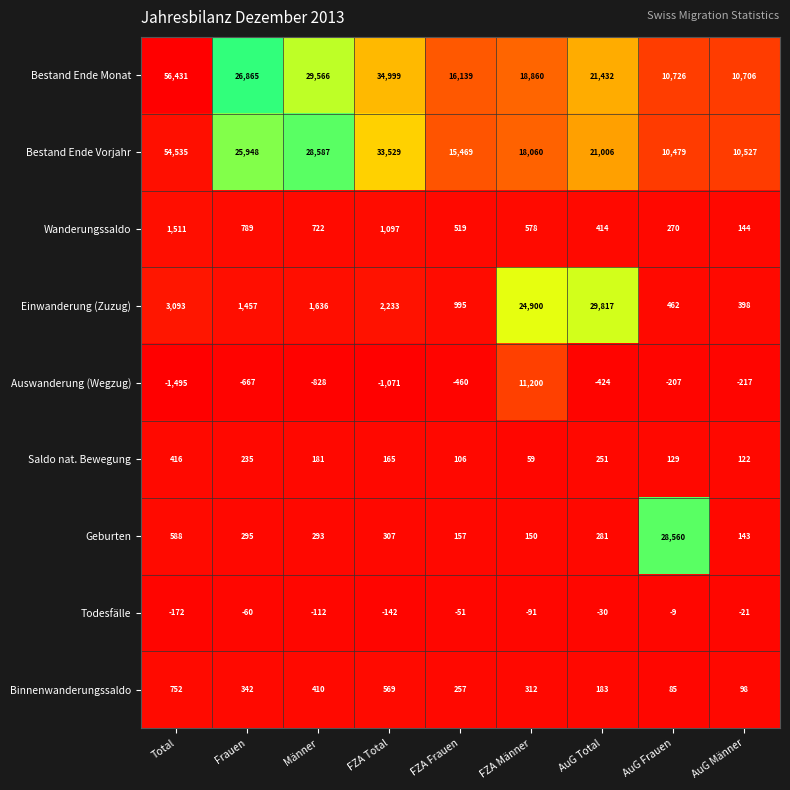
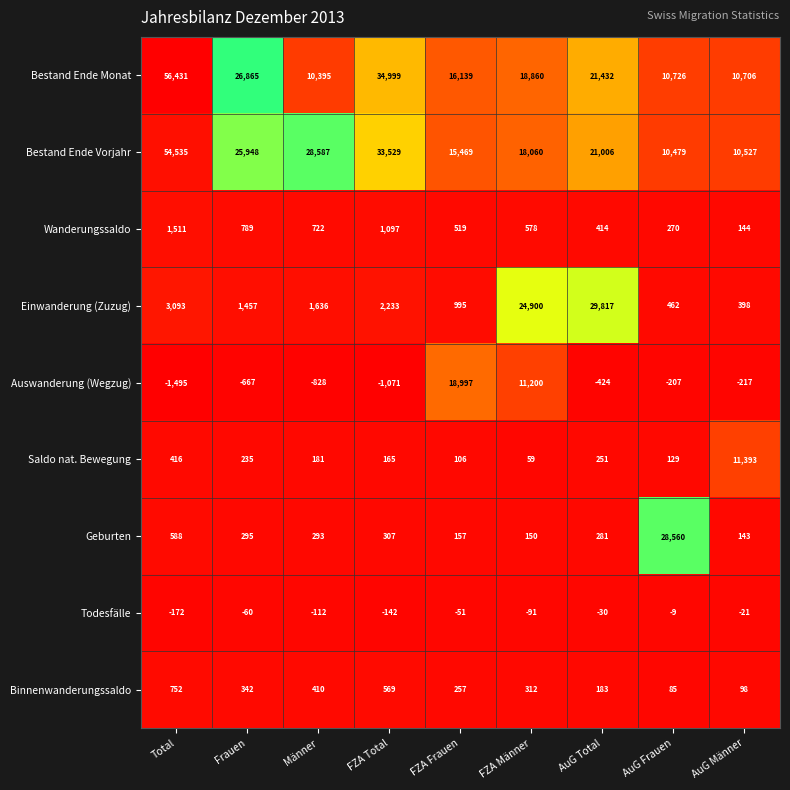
Bestand Ende Monat, Männer: 29,566 -> 10,395
Auswanderung (Wegzug), FZA Frauen: -460 -> 18,997
Saldo nat. Bewegung, AuG Männer: 122 -> 11,393
